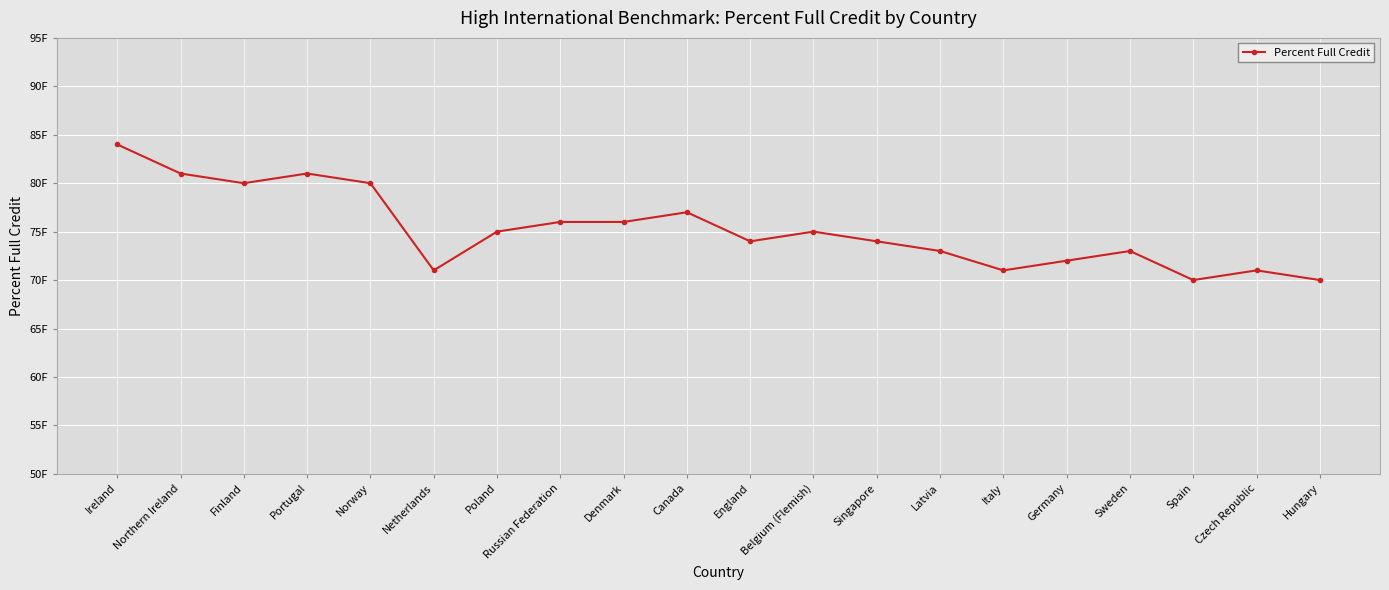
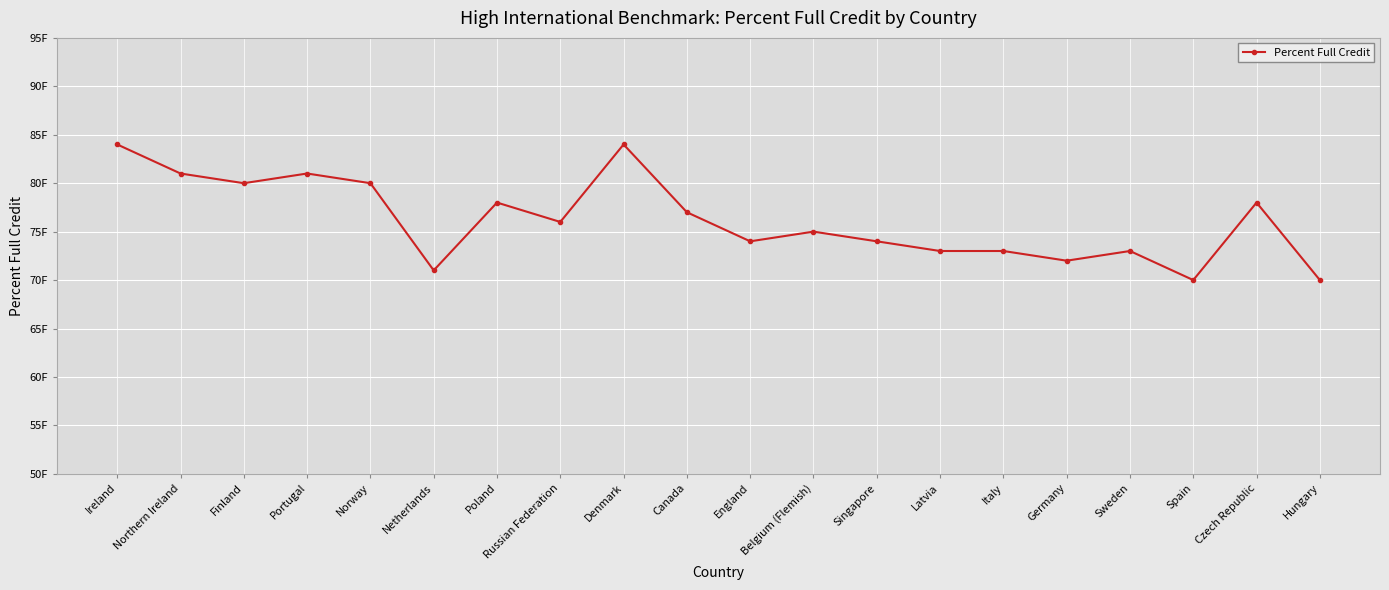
Poland: 75F -> 78F
Denmark: 76F -> 84F
Italy: 71F -> 73F
Czech Republic: 71F -> 78F
